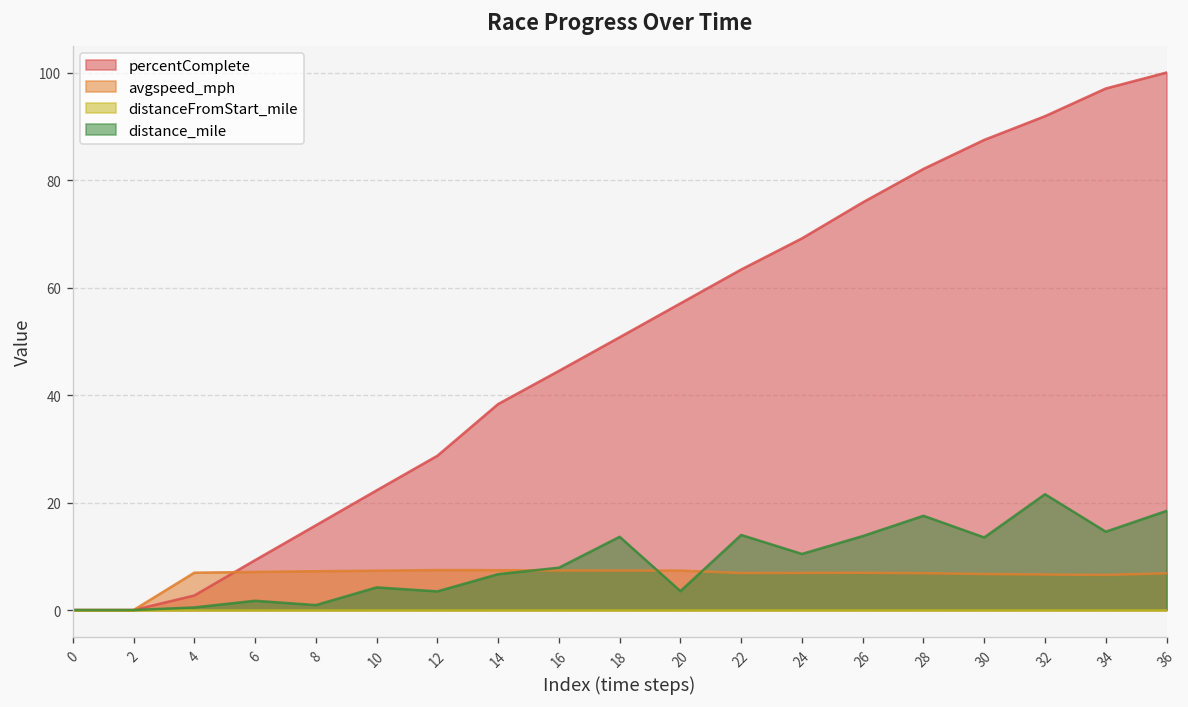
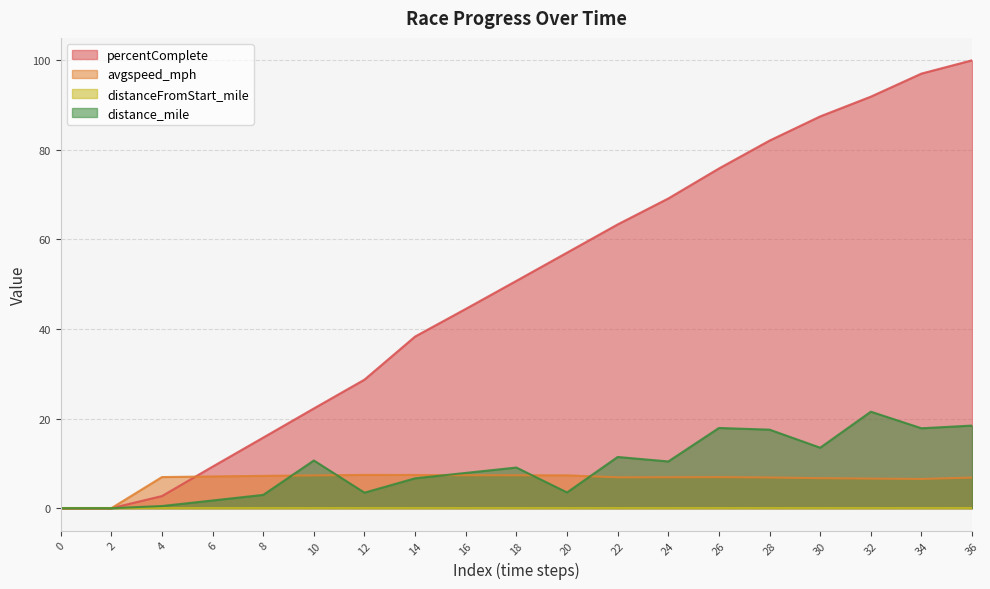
distance_mile, 8: 1 -> 3
distance_mile, 10: 4 -> 11
distance_mile, 18: 14 -> 9
distance_mile, 22: 14 -> 11
distance_mile, 26: 14 -> 18
distance_mile, 34: 15 -> 18
